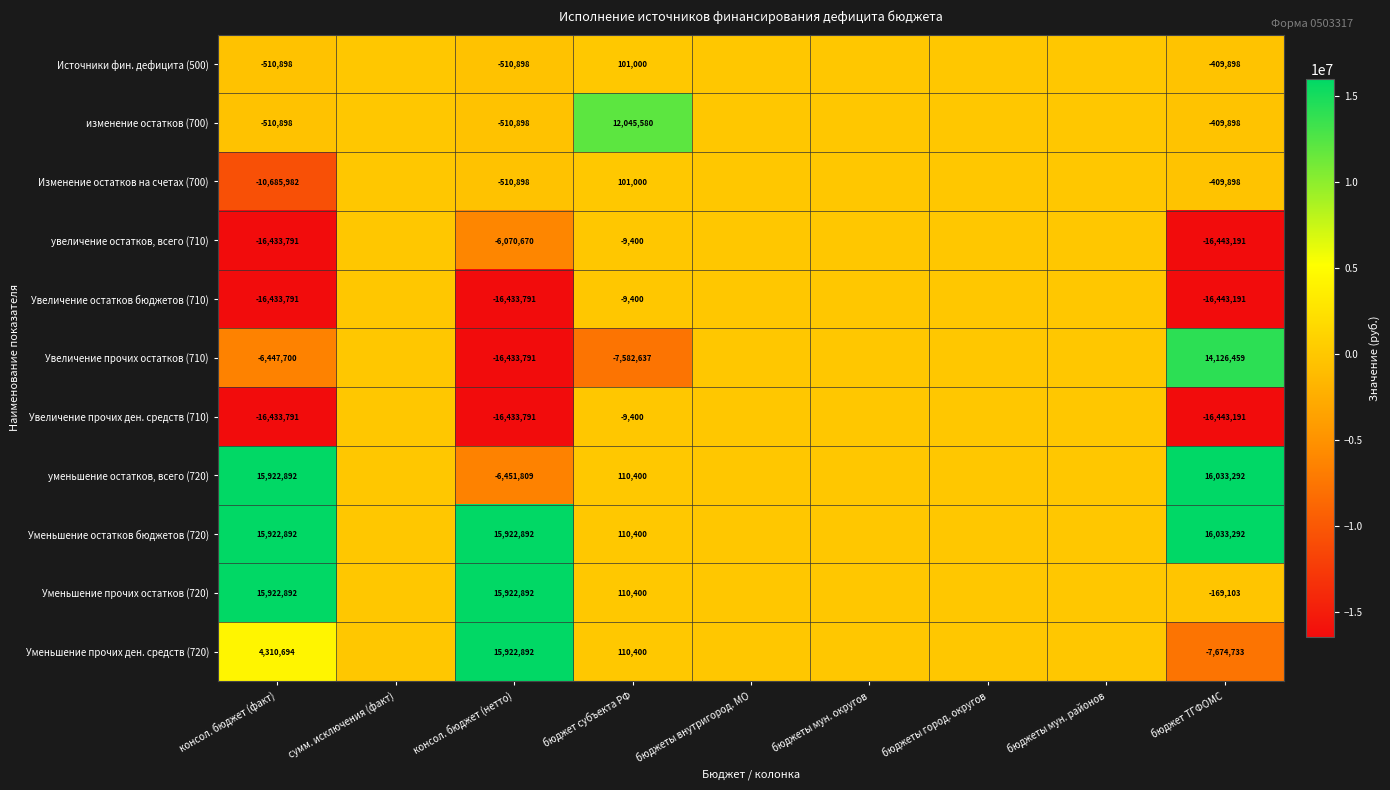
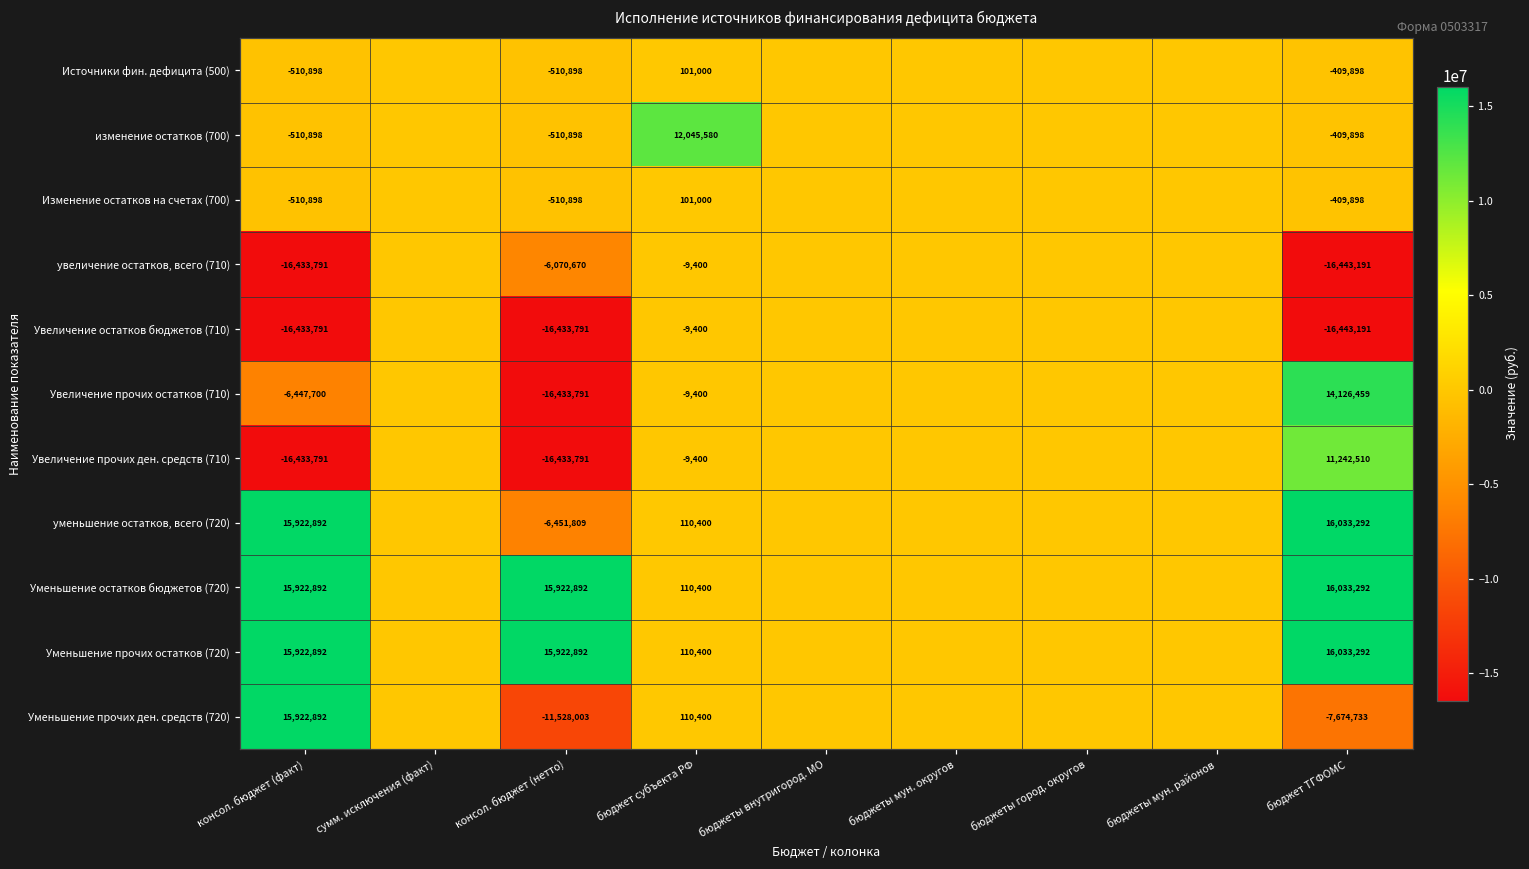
Изменение остатков на счетах (700), консол. бюджет (факт): -10,685,982 -> -510,898
Увеличение прочих остатков (710), бюджет субъекта РФ: -7,582,637 -> -9,400
Увеличение прочих ден. средств (710), бюджет ТГФОМС: -16,443,191 -> 11,242,510
Уменьшение прочих остатков (720), бюджет ТГФОМС: -169,103 -> 16,033,292
Уменьшение прочих ден. средств (720), консол. бюджет (факт): 4,310,694 -> 15,922,892
Уменьшение прочих ден. средств (720), консол. бюджет (нетто): 15,922,892 -> -11,528,003
